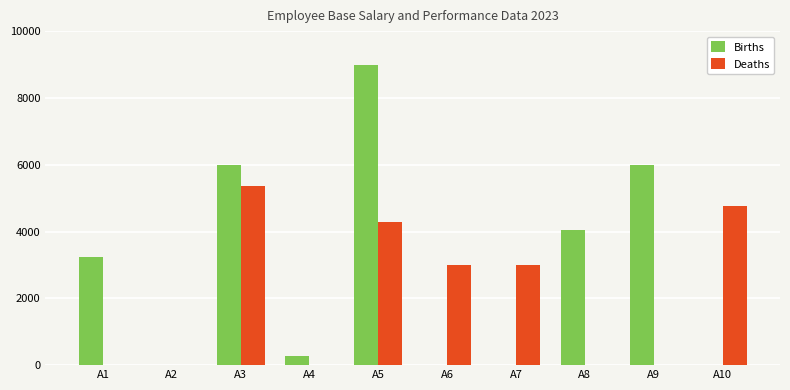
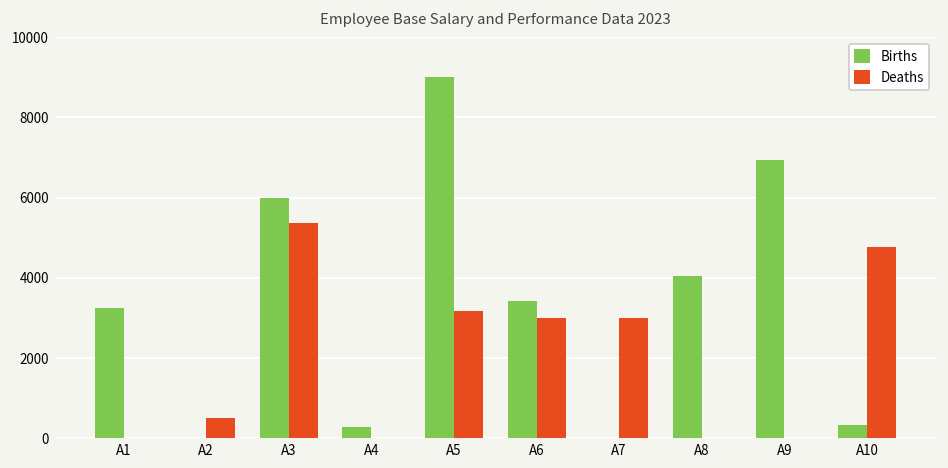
Deaths, A2: 0 -> 500
Deaths, A5: 4300 -> 3200
Births, A6: 0 -> 3400
Births, A9: 6000 -> 6900
Births, A10: 0 -> 300
